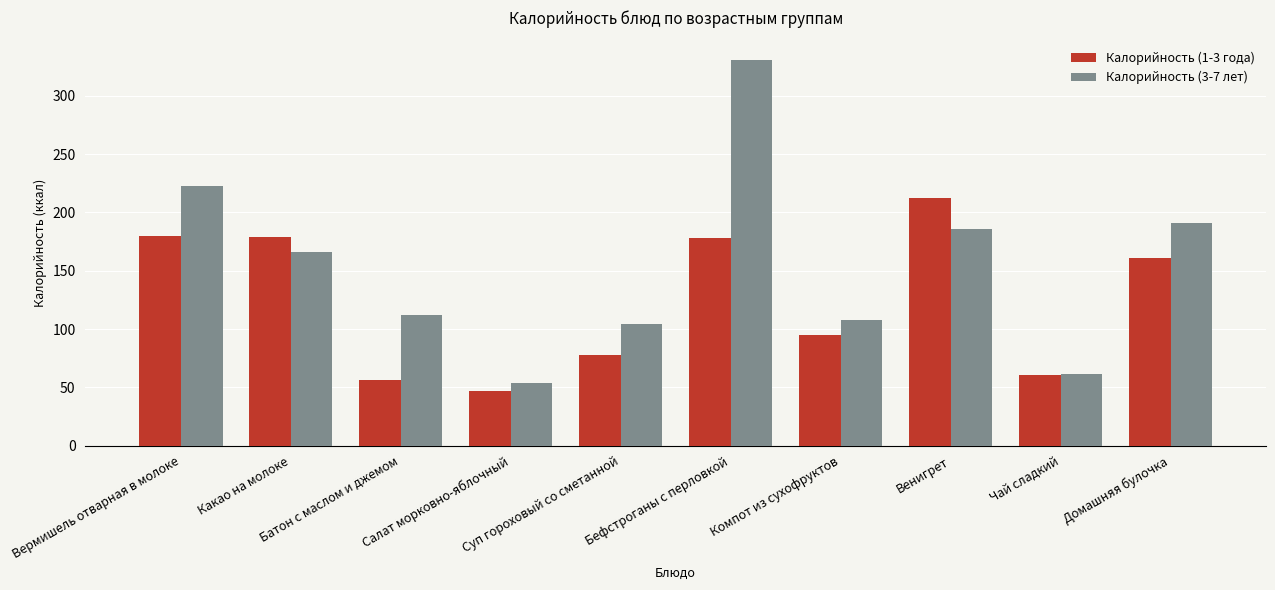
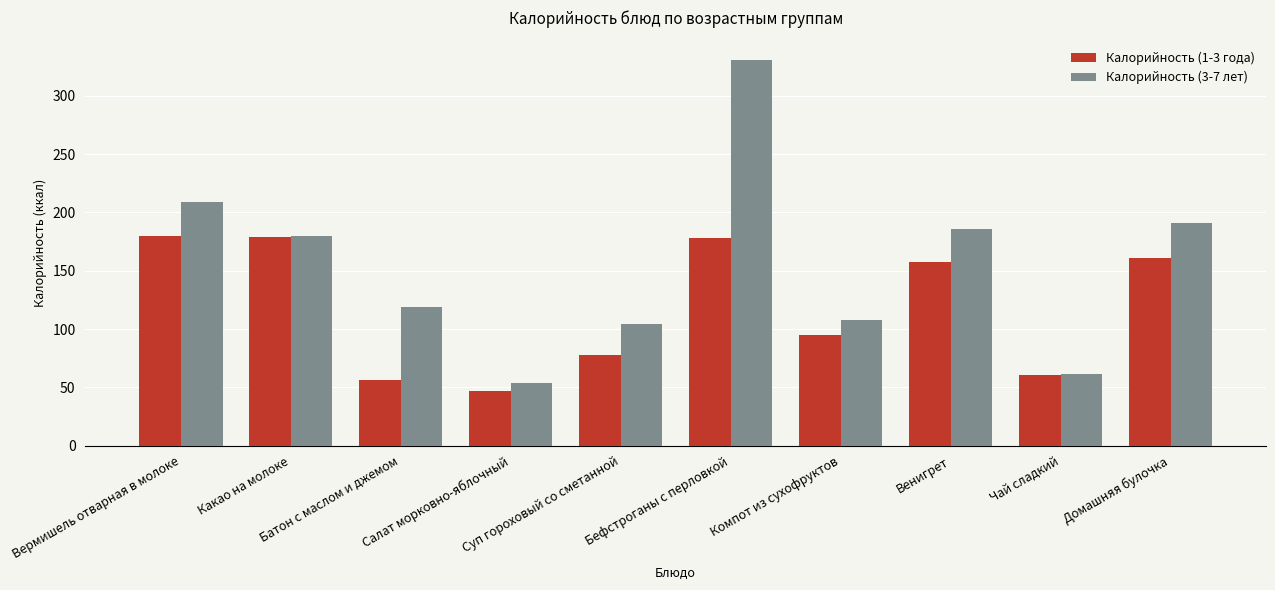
Калорийность (3-7 лет), Вермишель отварная в молоке: 223 -> 209
Калорийность (3-7 лет), Какао на молоке: 166 -> 180
Калорийность (3-7 лет), Батон с маслом и джемом: 112 -> 119
Калорийность (1-3 года), Венигрет: 213 -> 157
